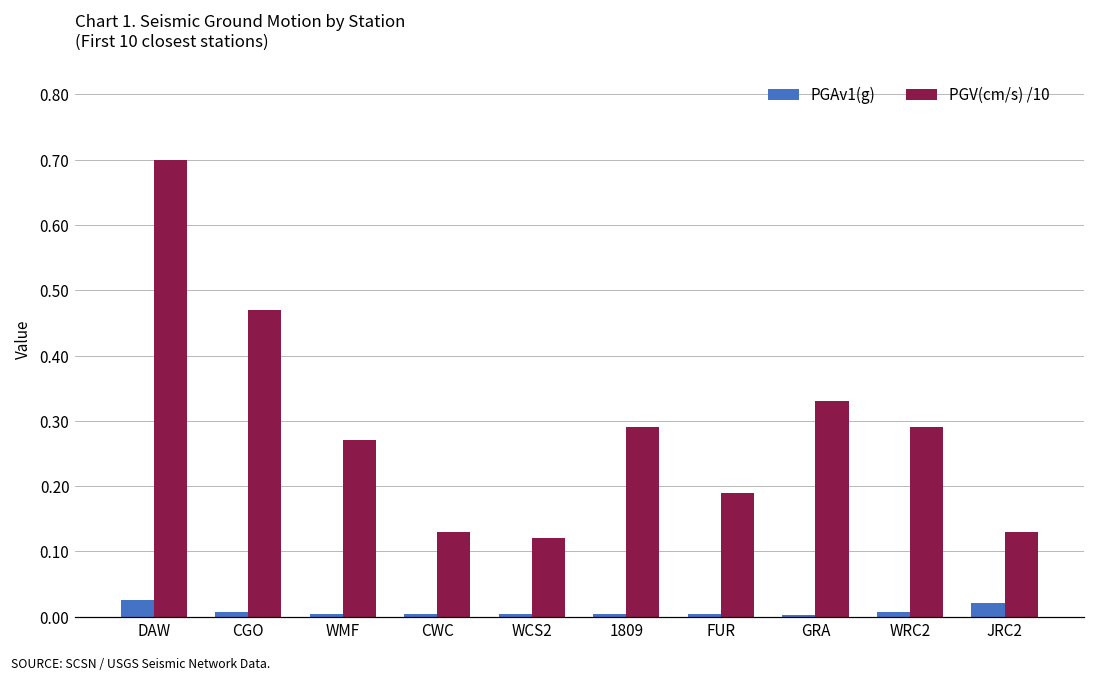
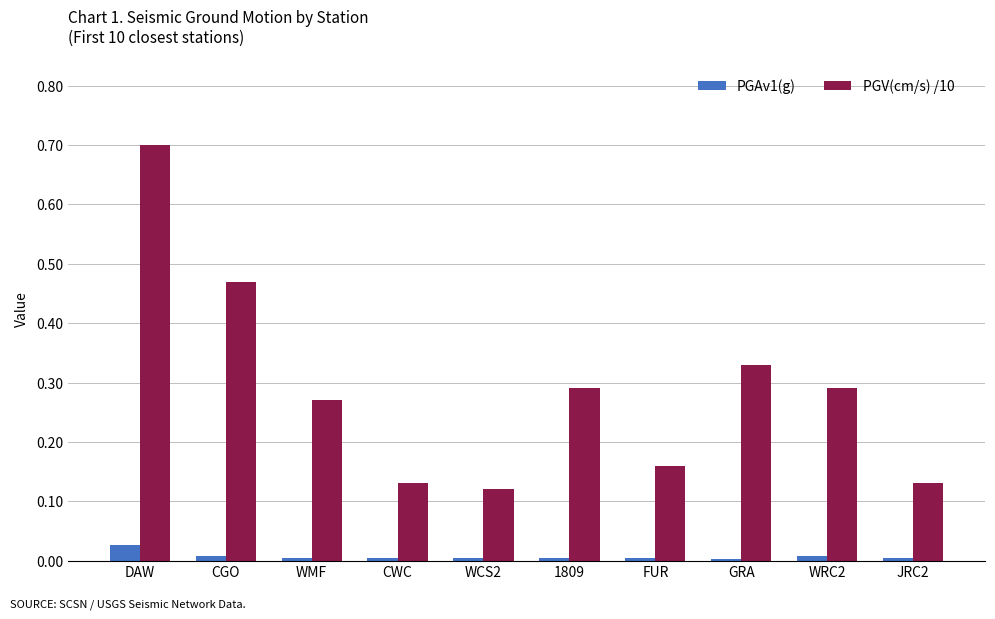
PGV(cm/s) /10, FUR: 0.19 -> 0.16
PGAv1(g), JRC2: 0.02 -> 0.01
